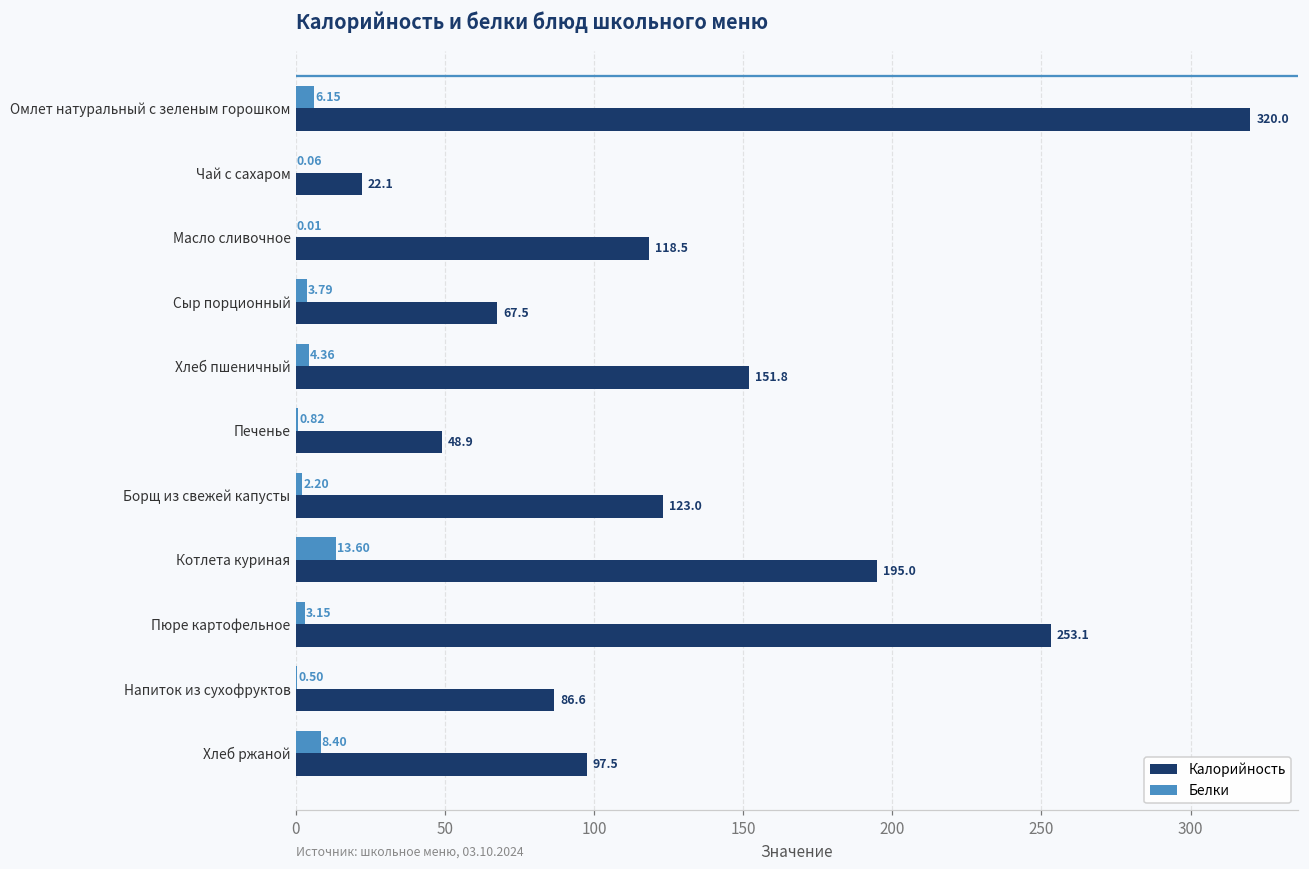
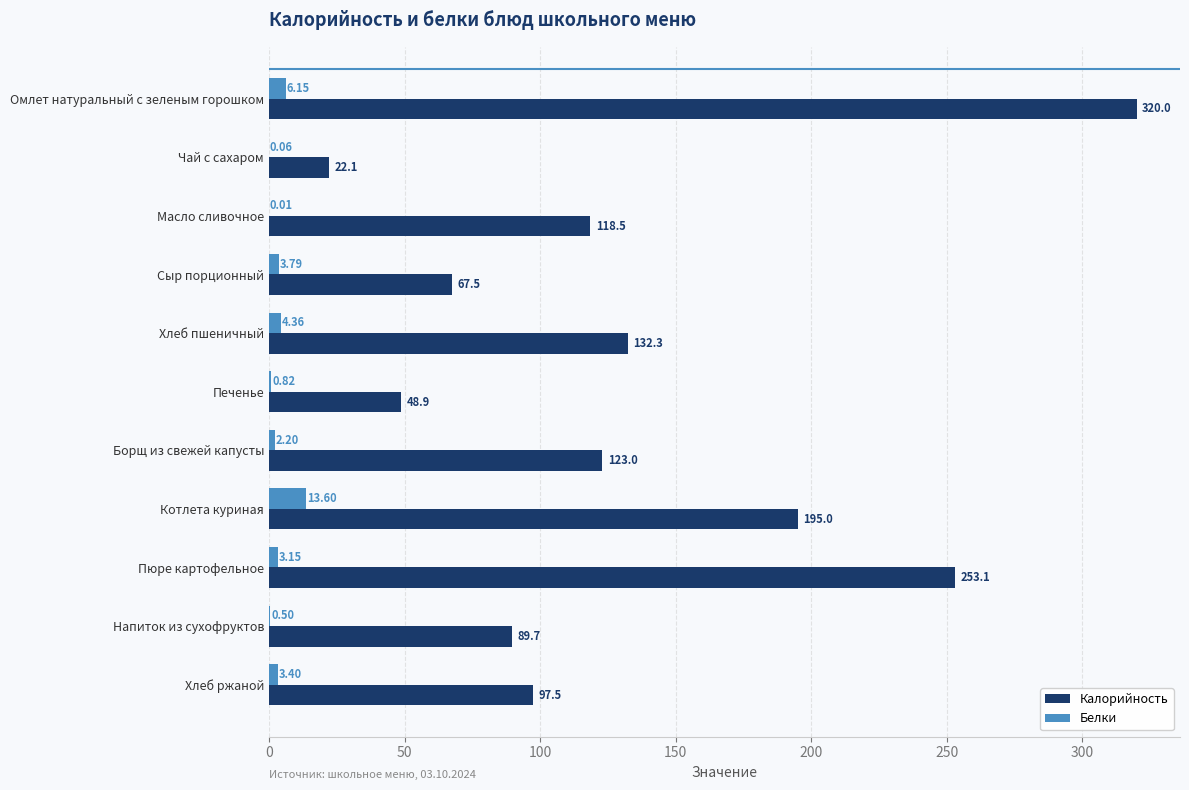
Калорийность, Хлеб пшеничный: 151.8 -> 132.3
Калорийность, Напиток из сухофруктов: 86.6 -> 89.7
Белки, Хлеб ржаной: 8.40 -> 3.40
